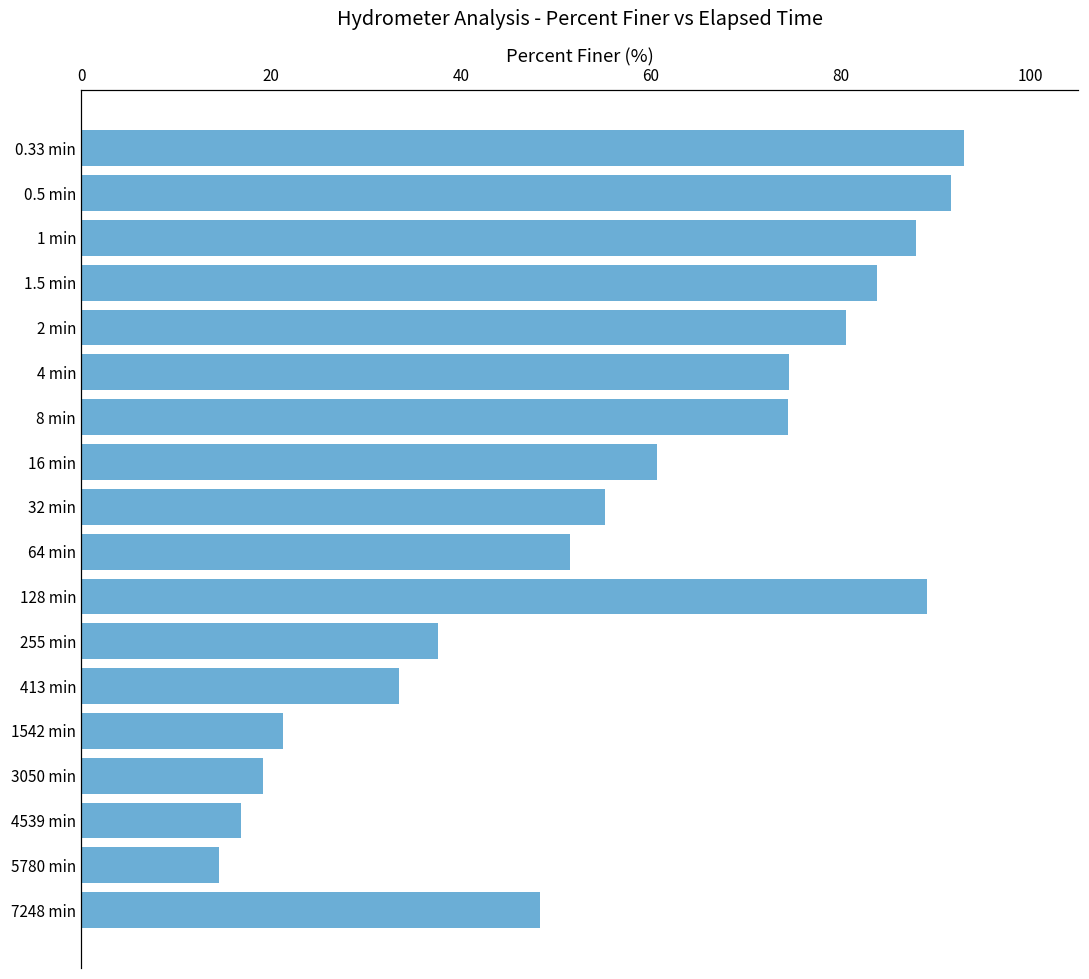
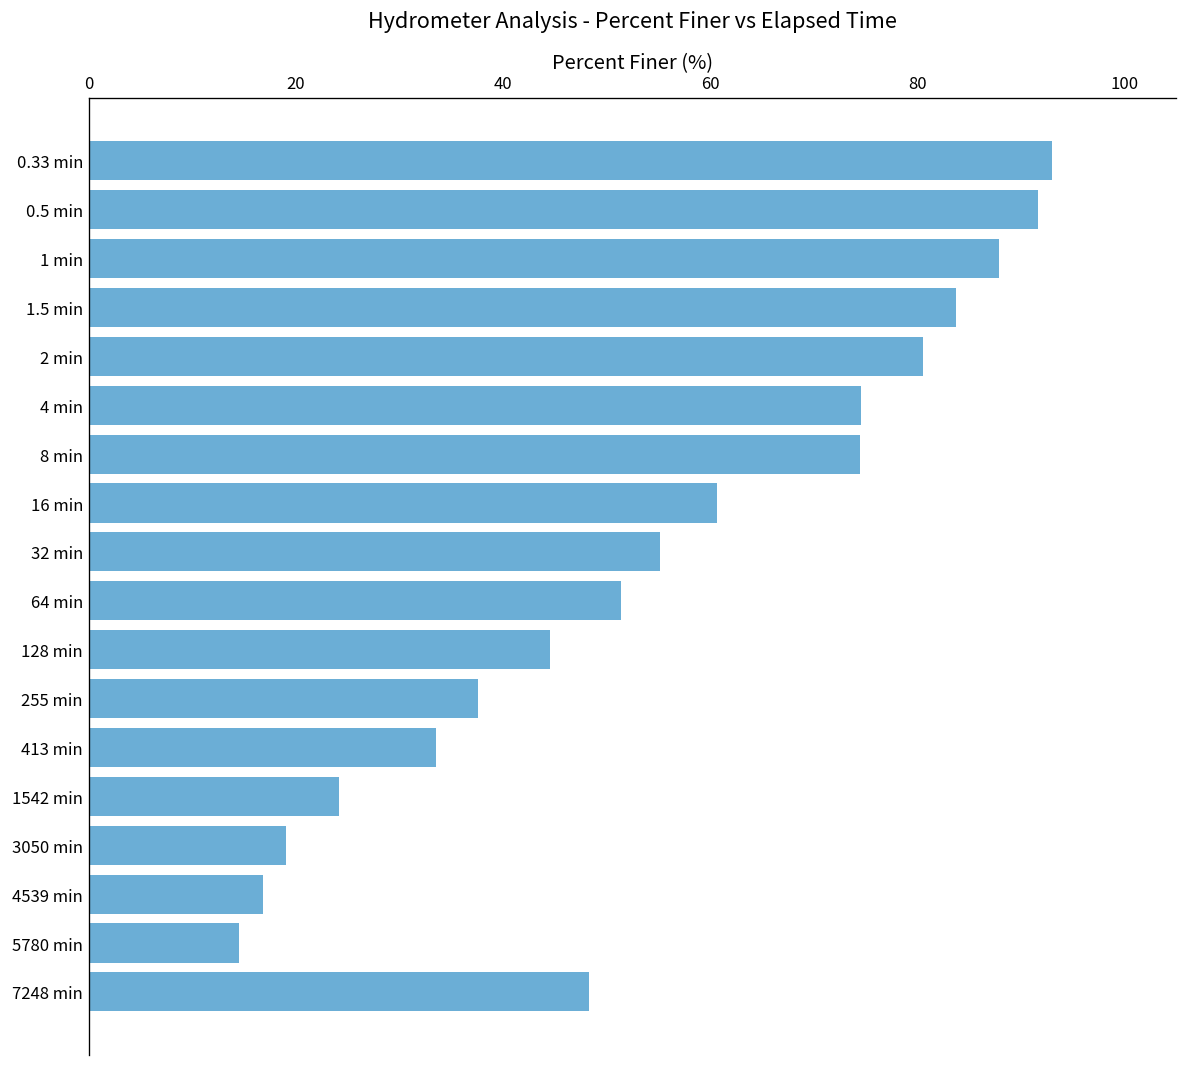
128 min: 89 -> 45
1542 min: 21 -> 24
